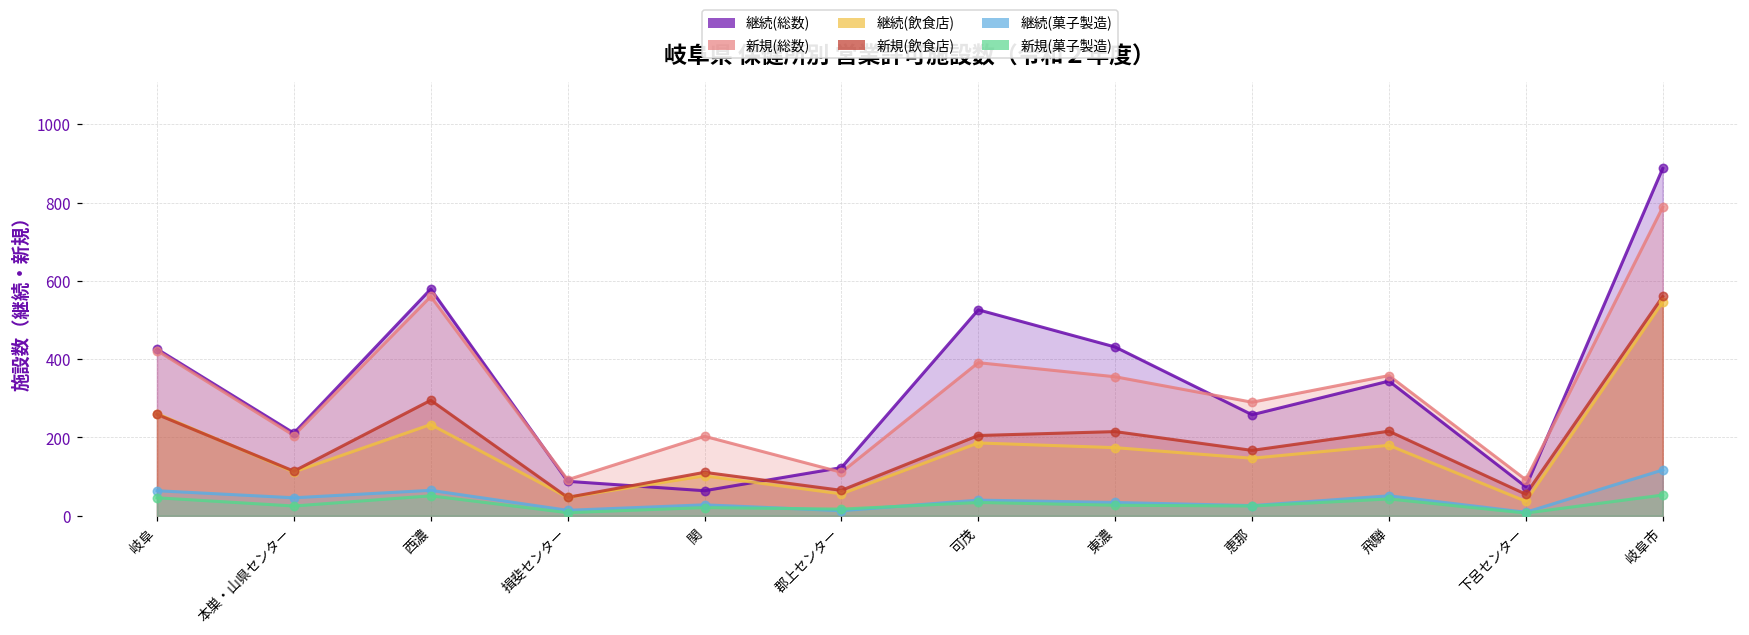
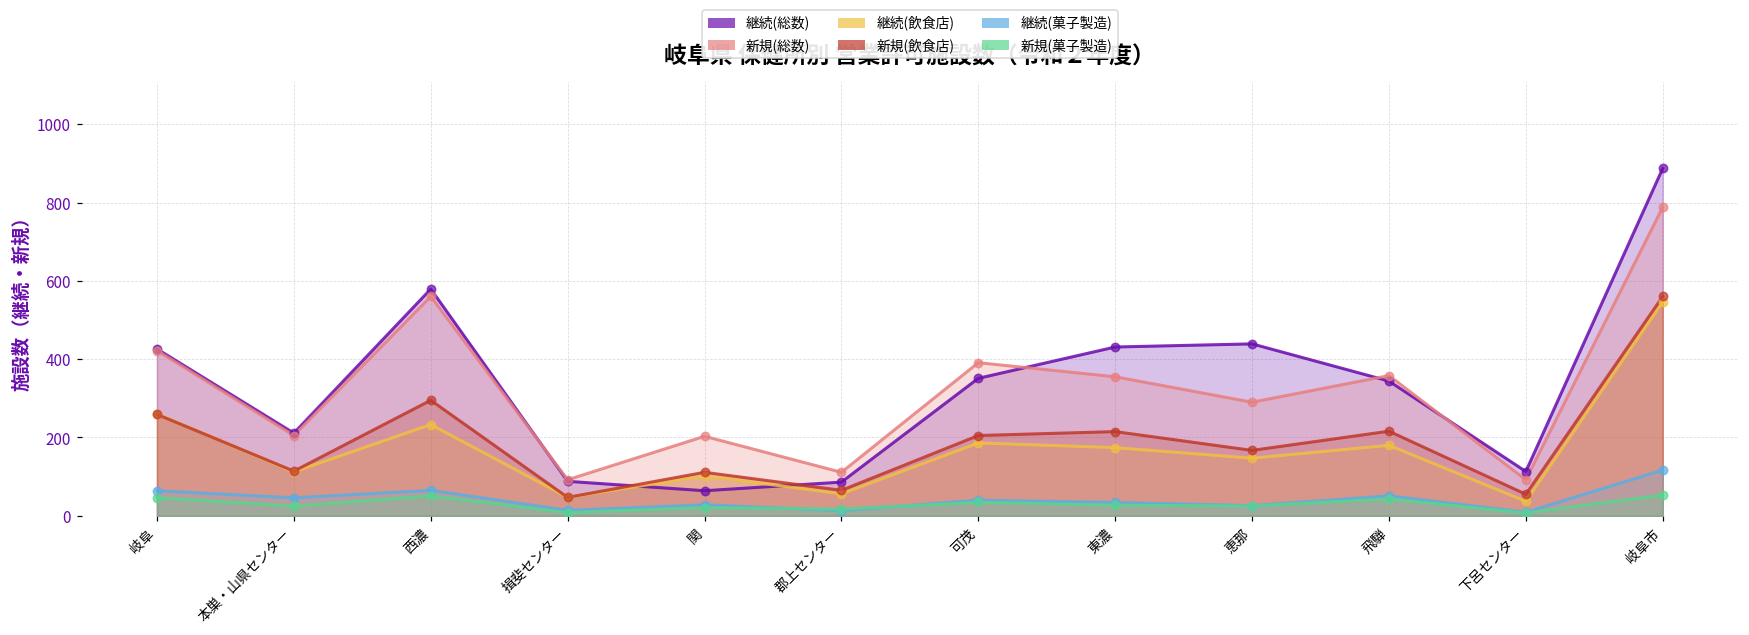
継続(総数), 郡上センター: 120 -> 90
継続(総数), 可茂: 530 -> 350
継続(総数), 恵那: 260 -> 440
継続(総数), 下呂センター: 70 -> 110
